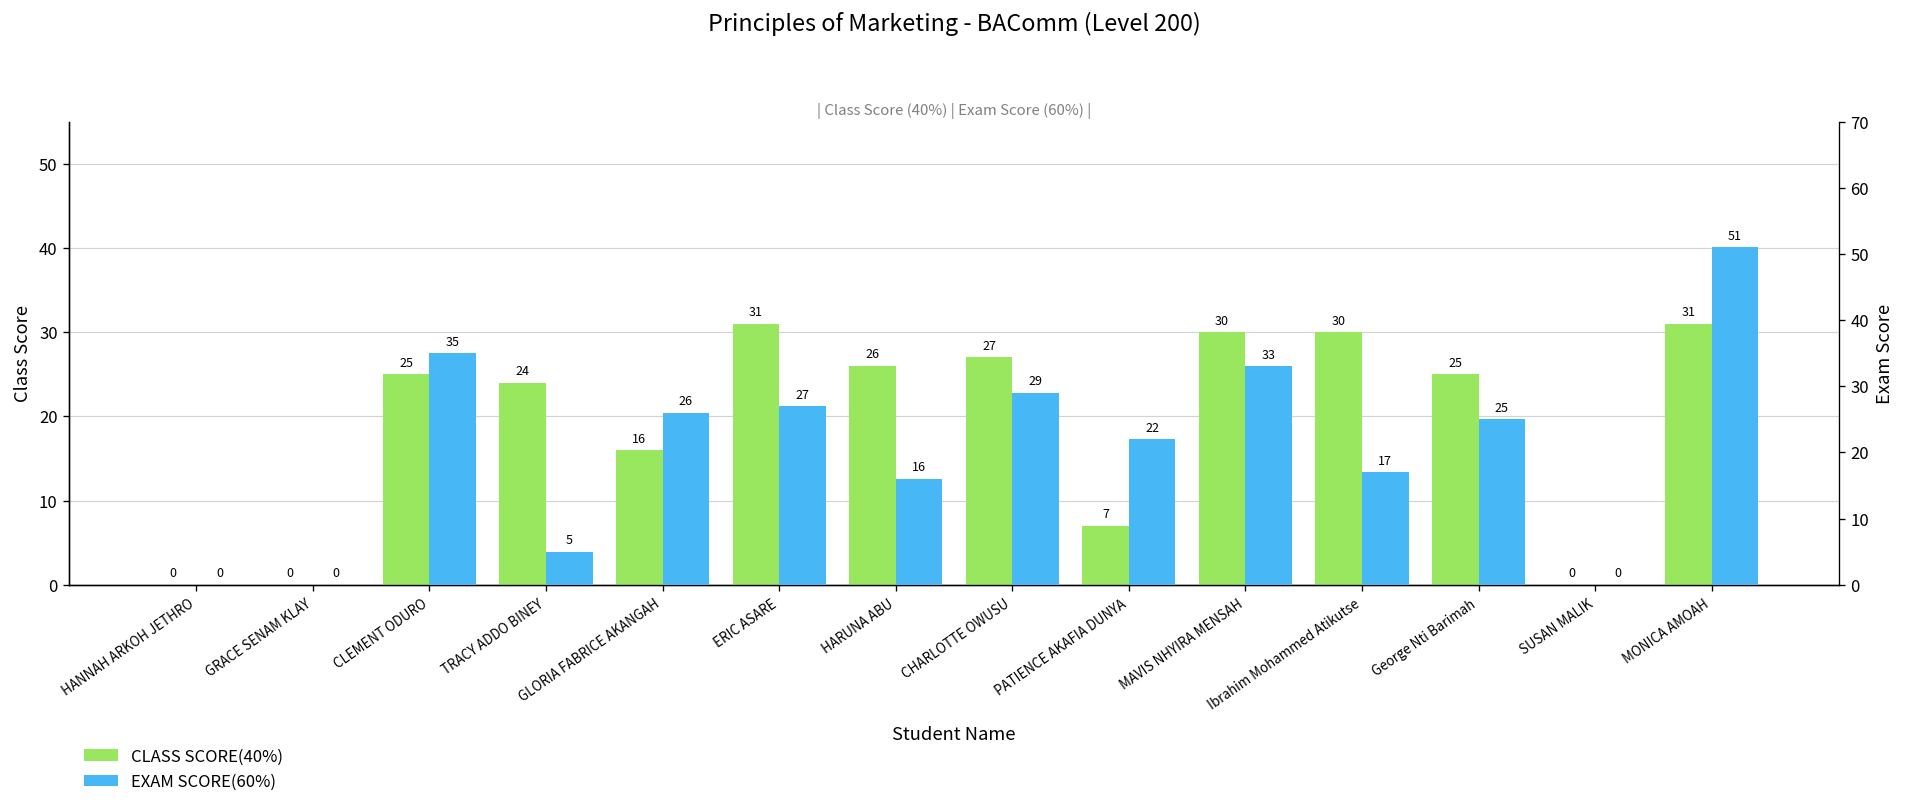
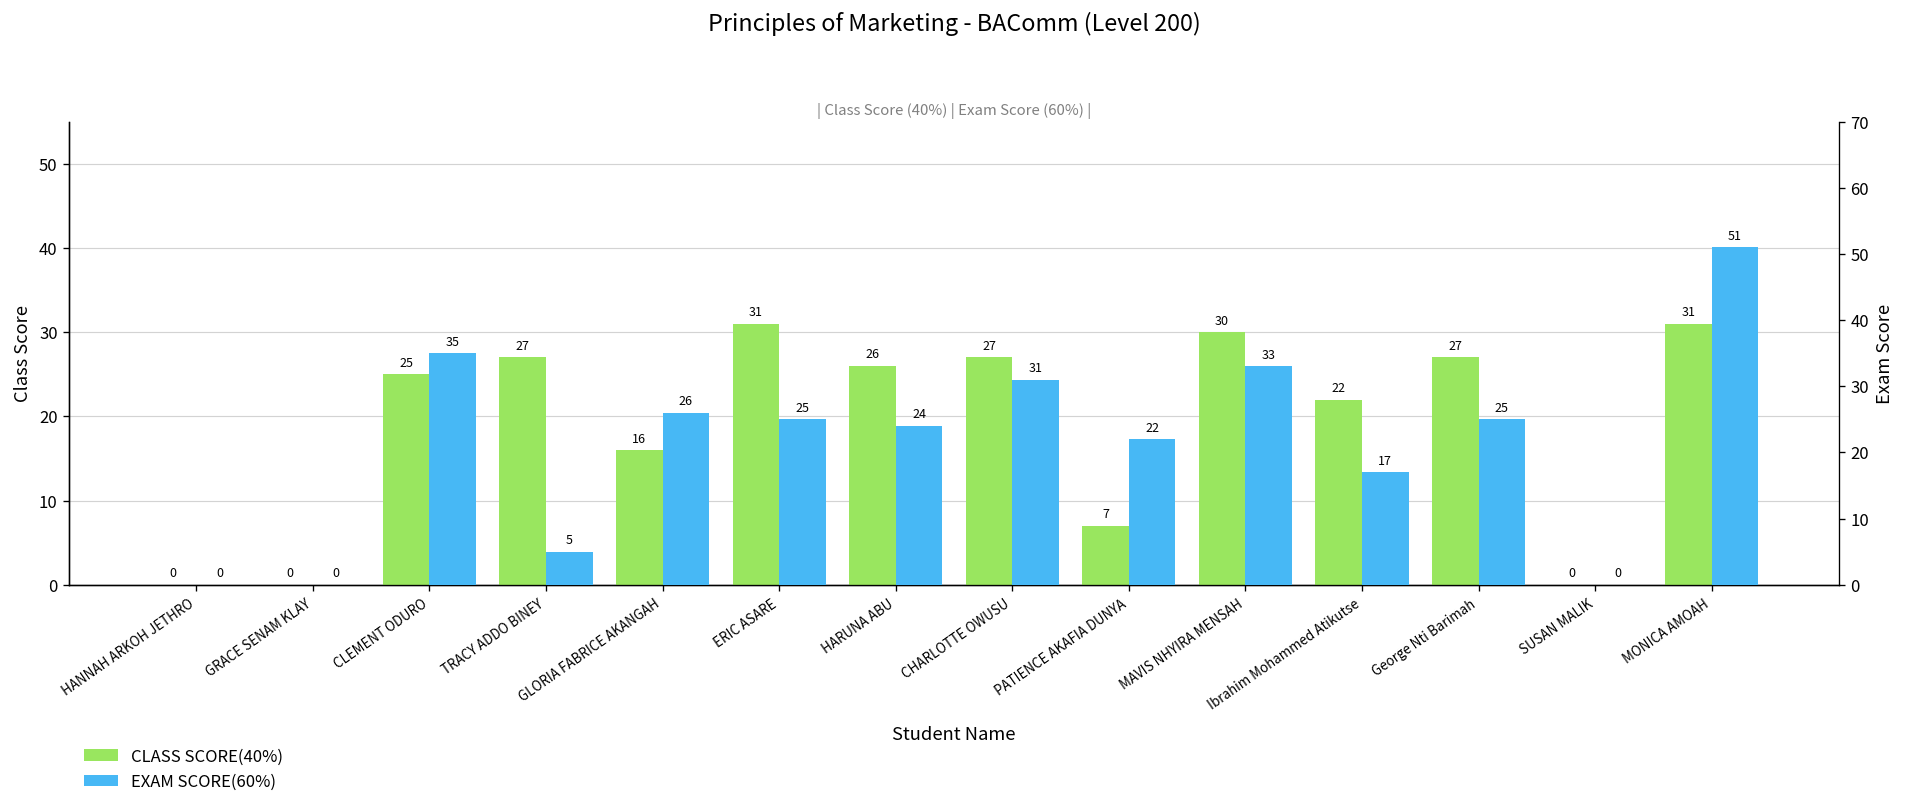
CLASS SCORE(40%), TRACY ADDO BINEY: 24 -> 27
CLASS SCORE(40%), Ibrahim Mohammed Atikutse: 30 -> 22
CLASS SCORE(40%), George Nti Barimah: 25 -> 27
EXAM SCORE(60%), ERIC ASARE: 27 -> 25
EXAM SCORE(60%), HARUNA ABU: 16 -> 24
EXAM SCORE(60%), CHARLOTTE OWUSU: 29 -> 31
